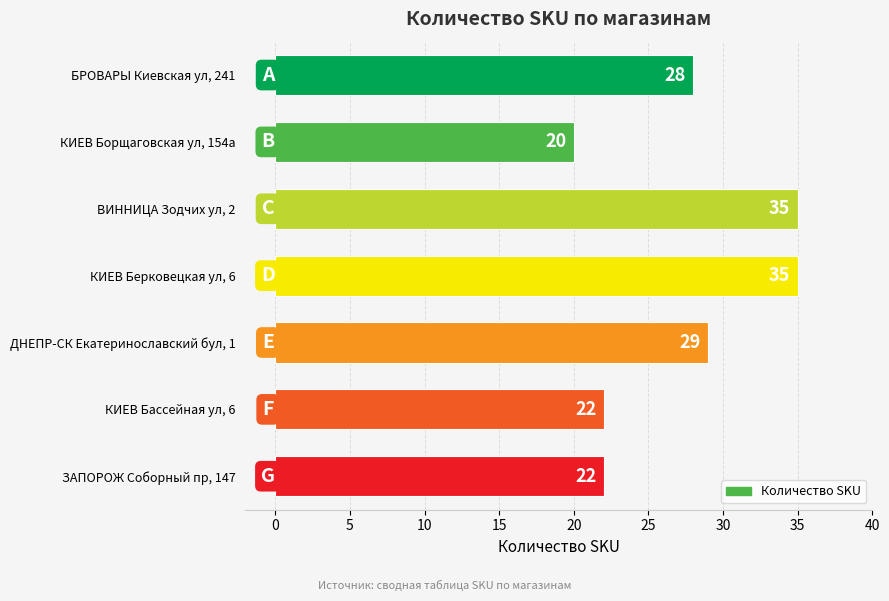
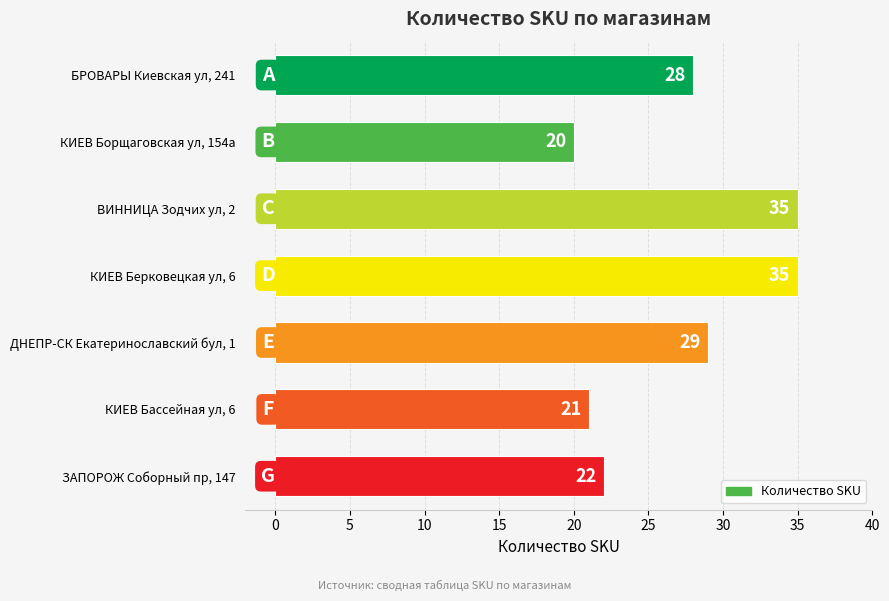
КИЕВ Бассейная ул, 6: 22 -> 21
